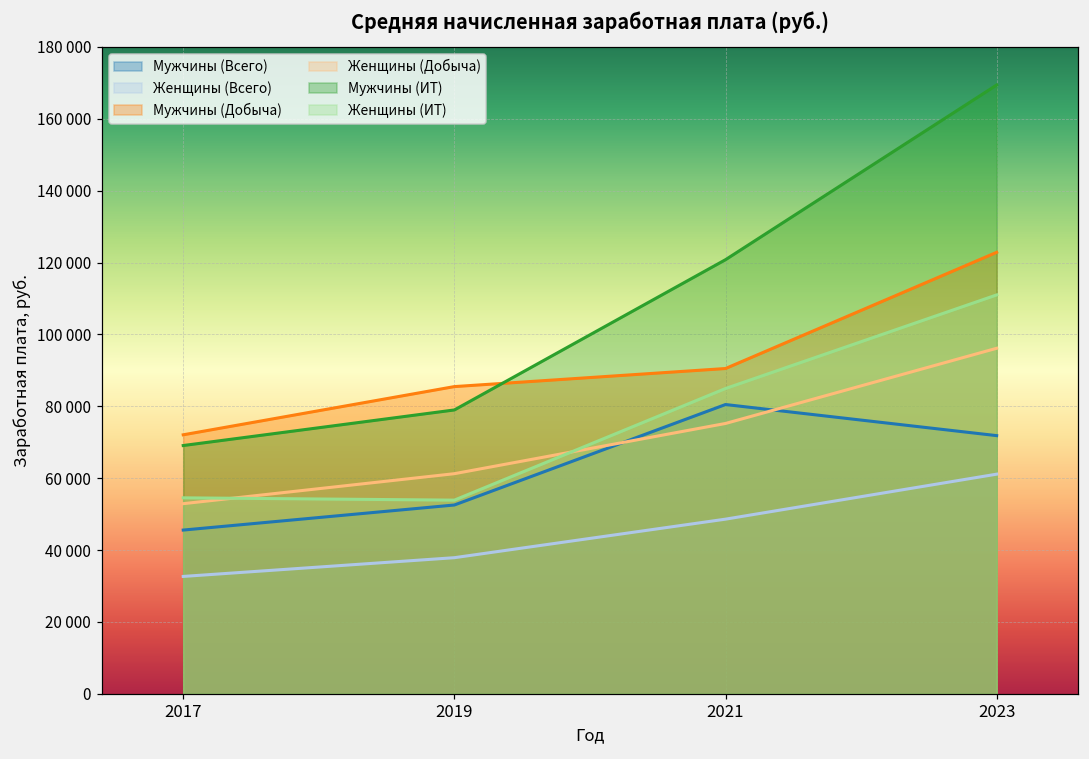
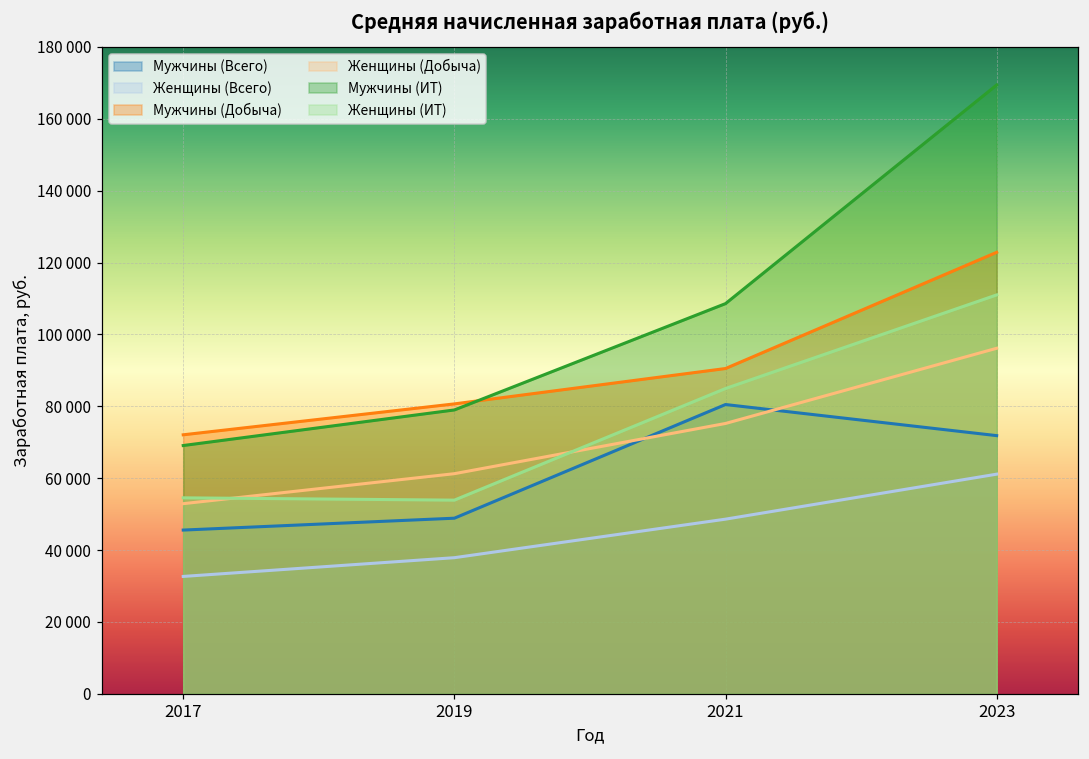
Мужчины (Всего), 2019: 53000 -> 49000
Мужчины (Добыча), 2019: 85000 -> 81000
Мужчины (ИТ), 2021: 121000 -> 109000
